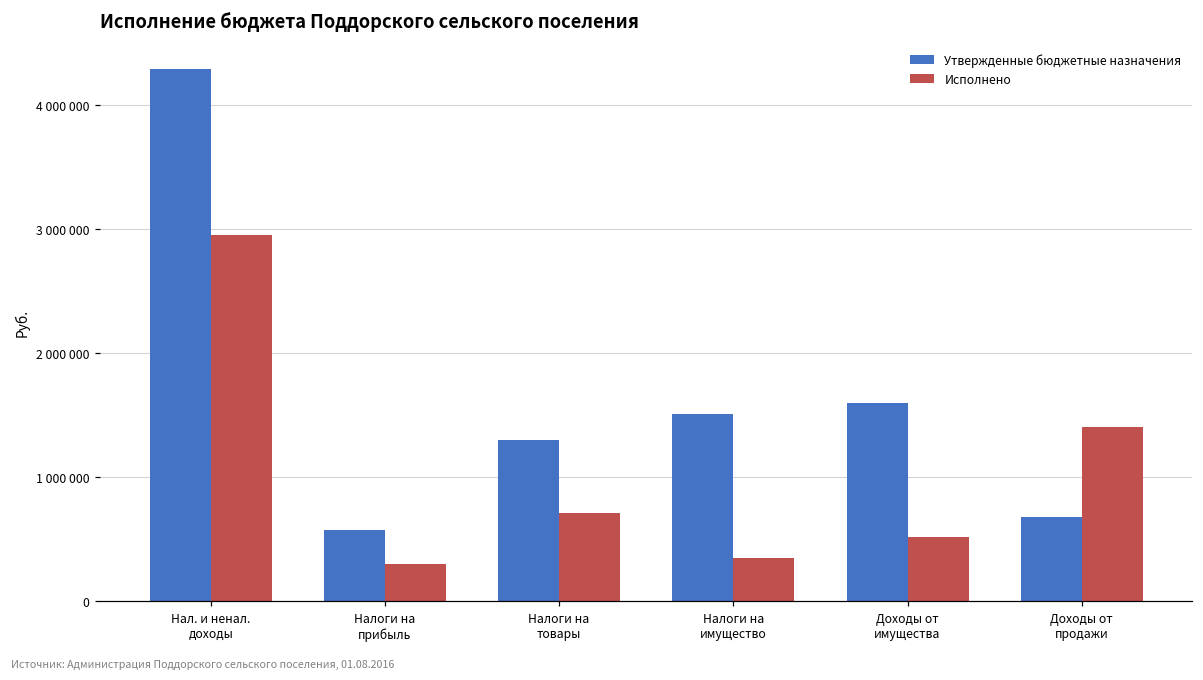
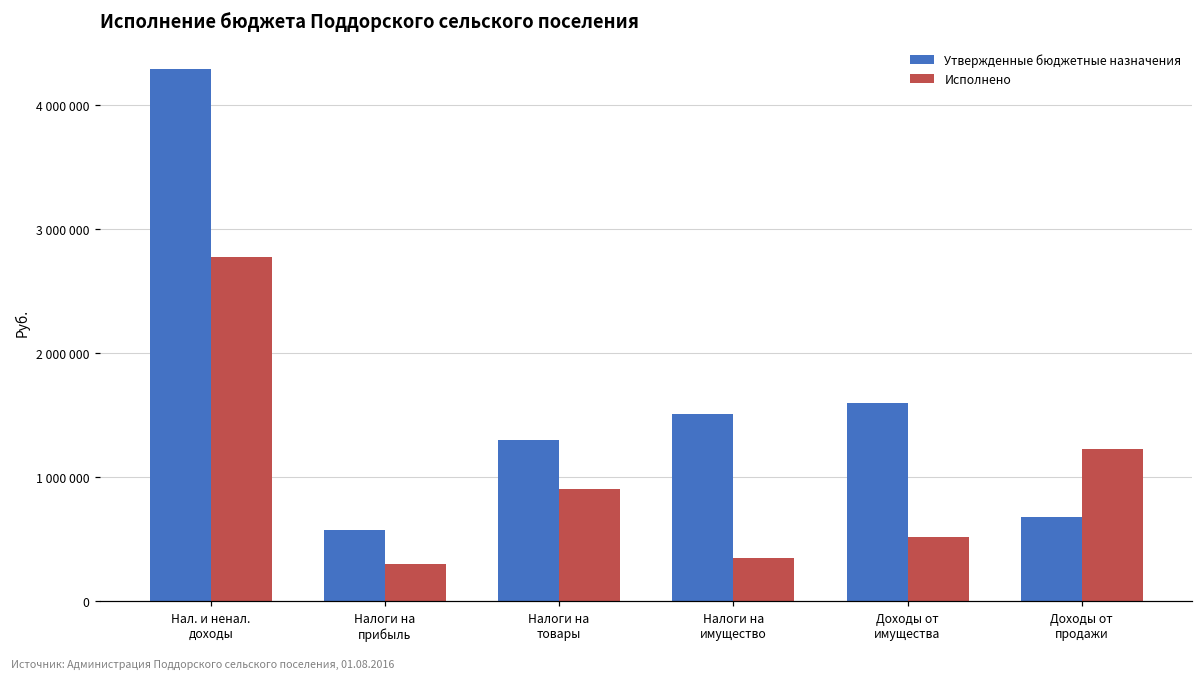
Исполнено, Нал. и ненал. доходы: 2950000 -> 2770000
Исполнено, Налоги на товары: 710000 -> 900000
Исполнено, Доходы от продажи: 1410000 -> 1220000
